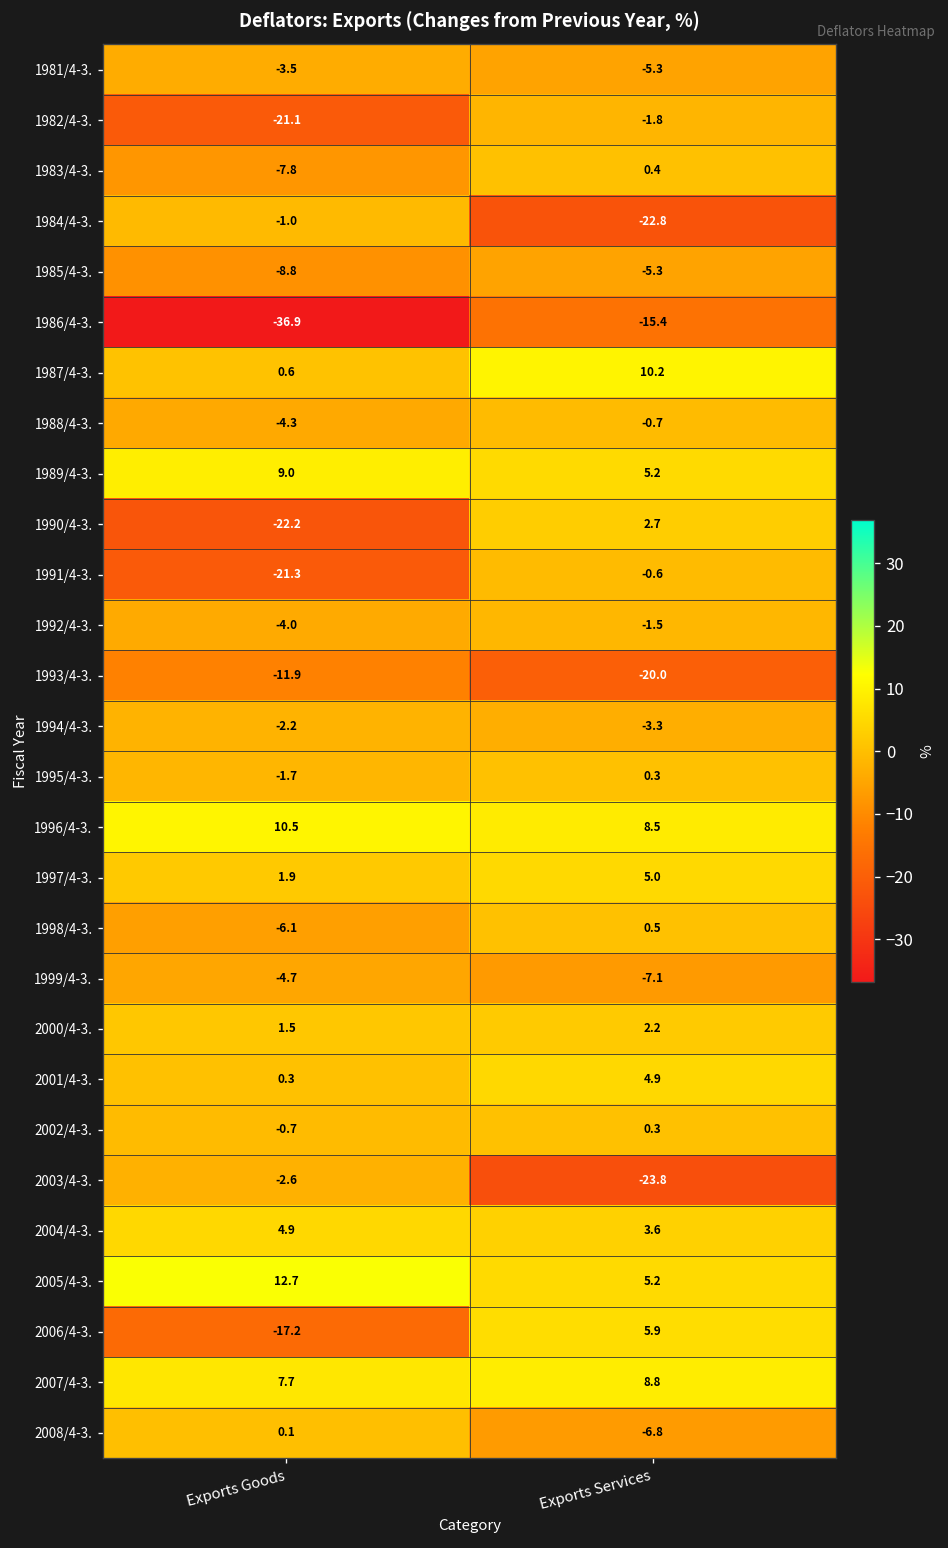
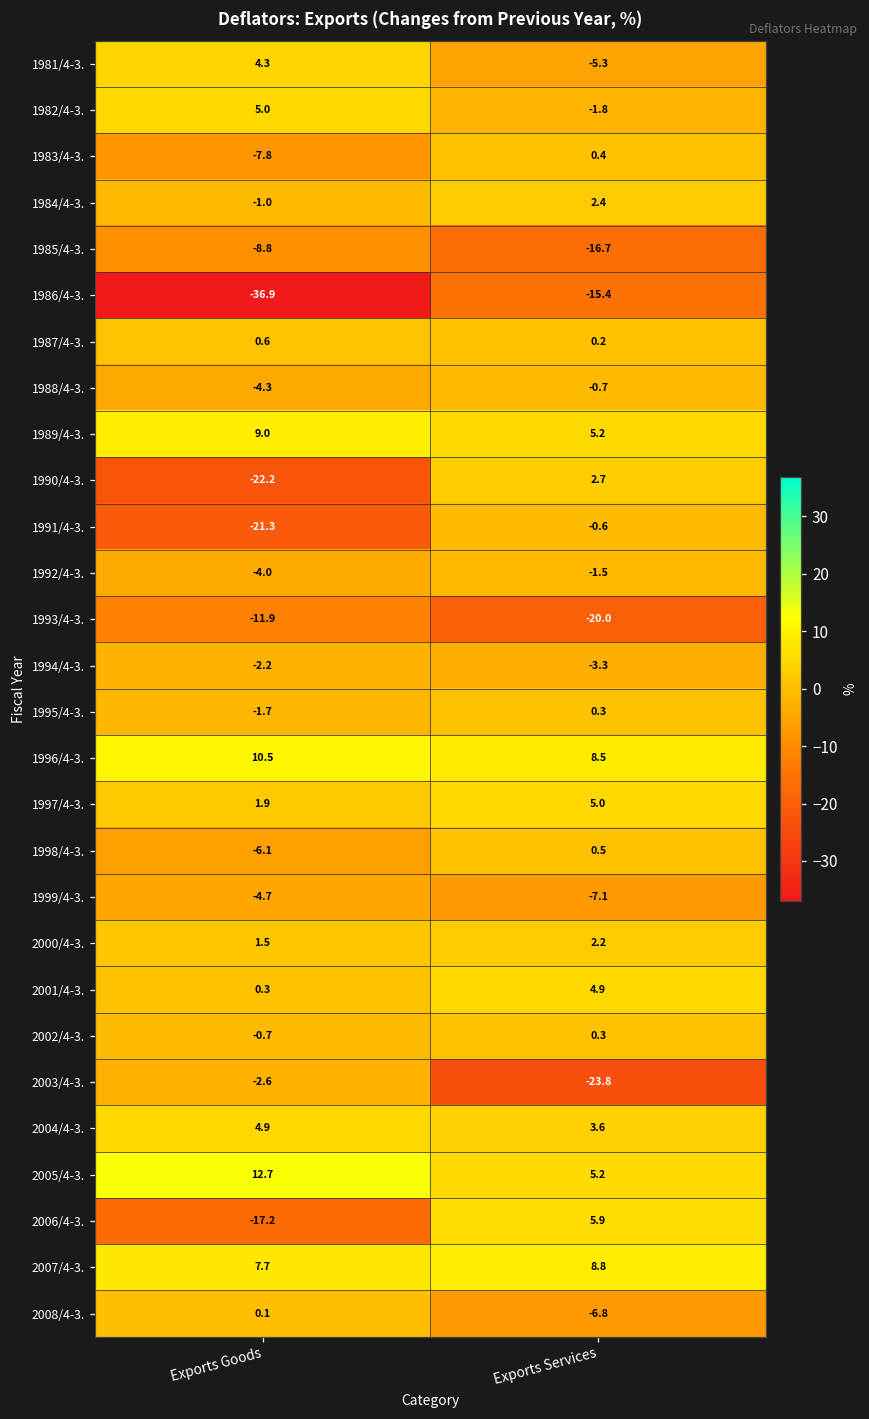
1981/4-3., Exports Goods: -3.5 -> 4.3
1982/4-3., Exports Goods: -21.1 -> 5.0
1984/4-3., Exports Services: -22.8 -> 2.4
1985/4-3., Exports Services: -5.3 -> -16.7
1987/4-3., Exports Services: 10.2 -> 0.2
